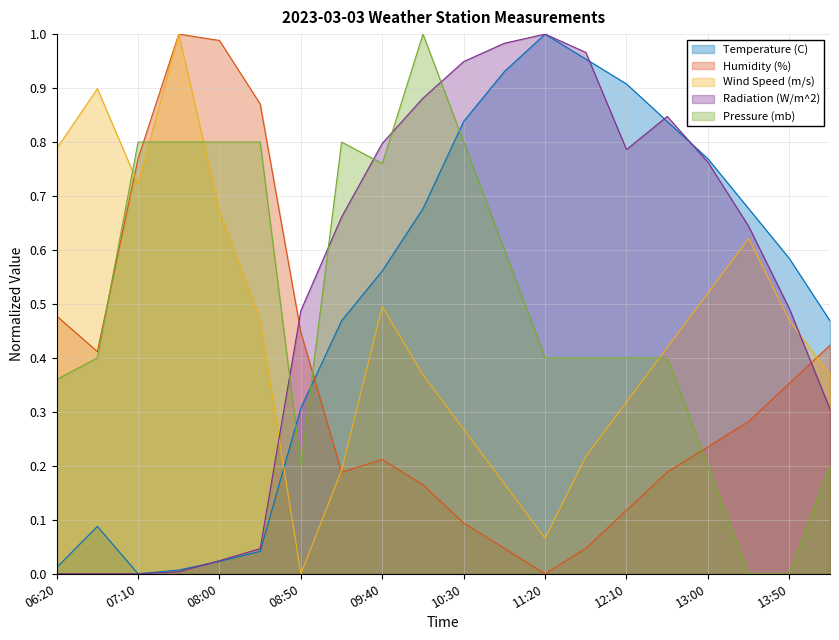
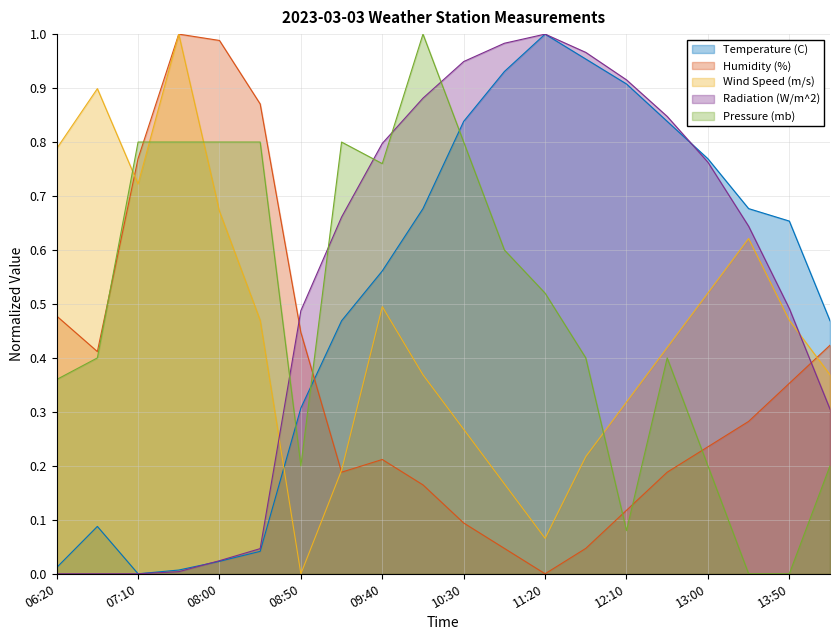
Pressure (mb), 11:20: 0.40 -> 0.52
Radiation (W/m^2), 12:10: 0.79 -> 0.92
Pressure (mb), 12:10: 0.40 -> 0.08
Temperature (C), 13:50: 0.58 -> 0.65
